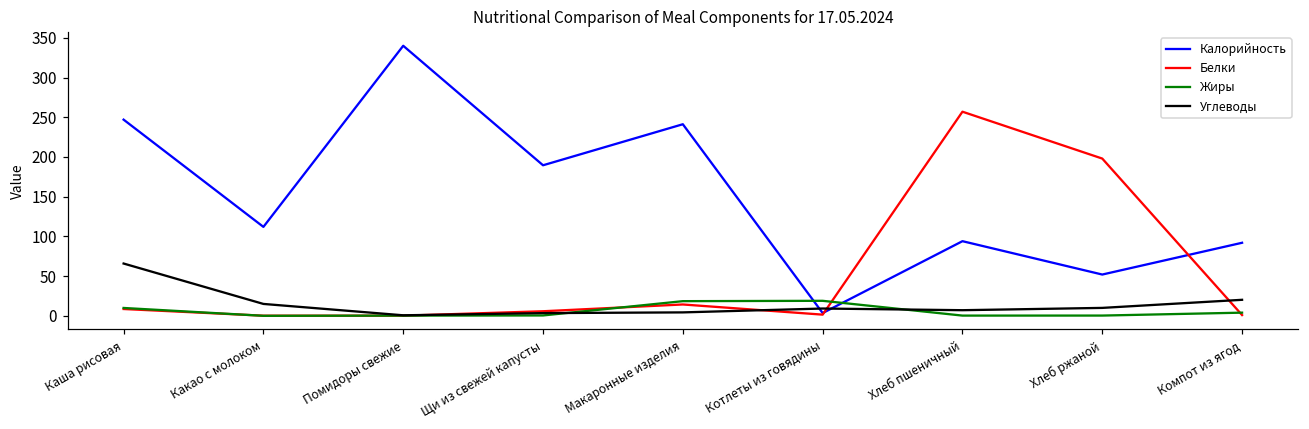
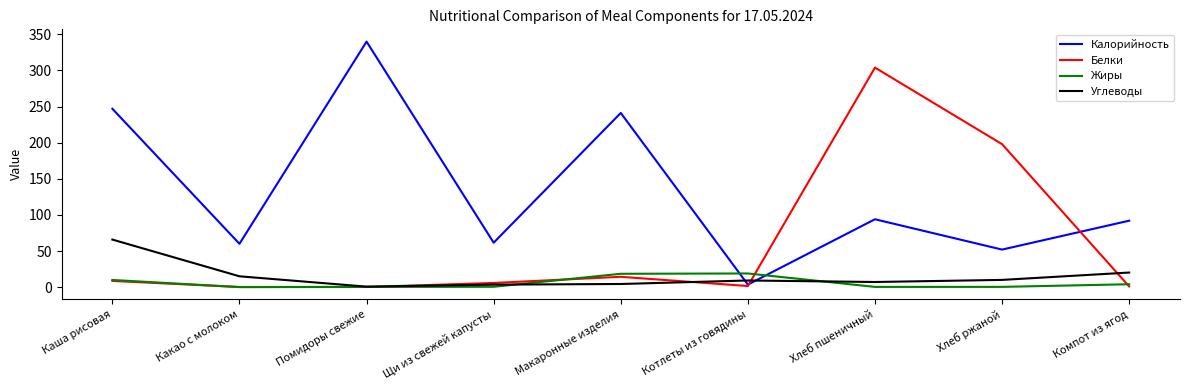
Калорийность, Какао с молоком: 110 -> 60
Калорийность, Щи из свежей капусты: 190 -> 60
Белки, Хлеб пшеничный: 260 -> 300
